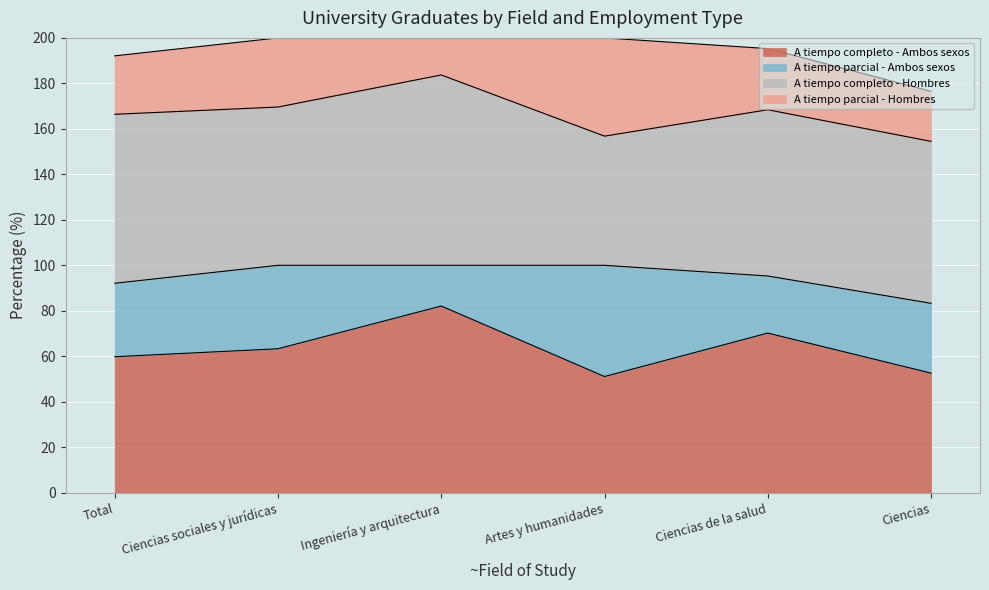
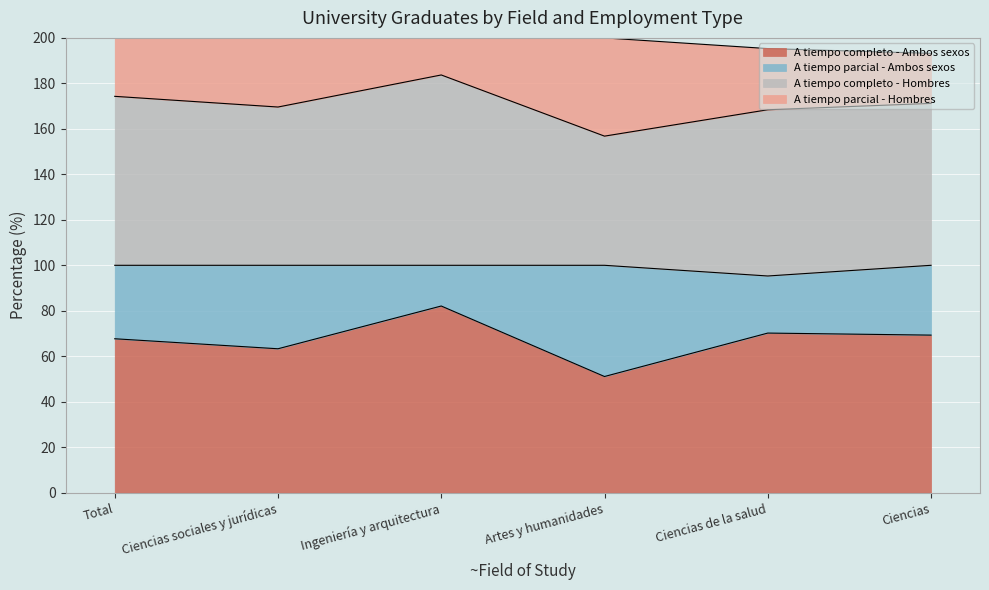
A tiempo completo - Ambos sexos, Total: 60 -> 68
A tiempo completo - Ambos sexos, Ciencias: 53 -> 69
